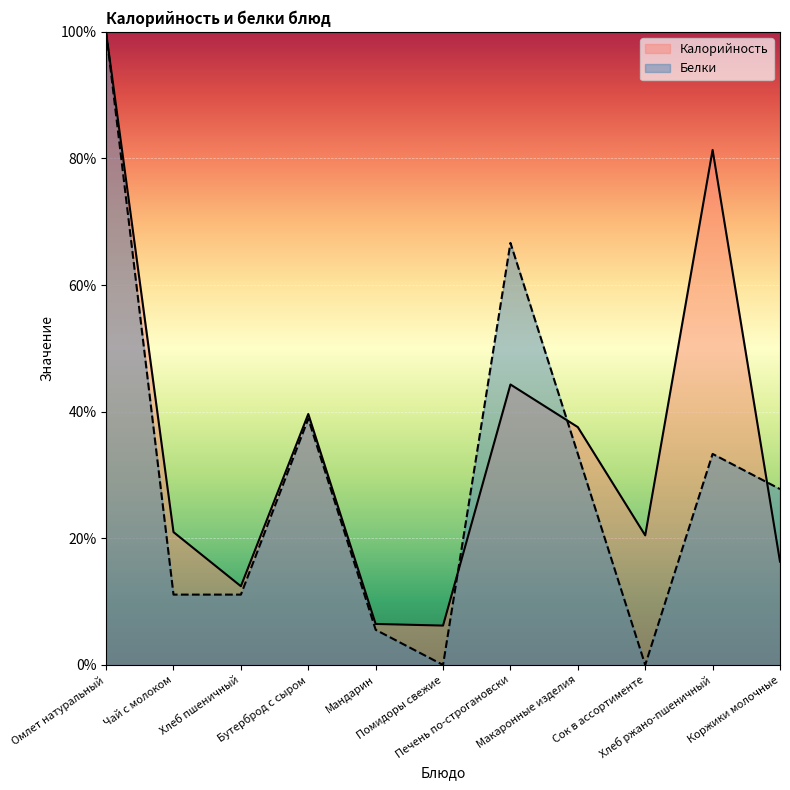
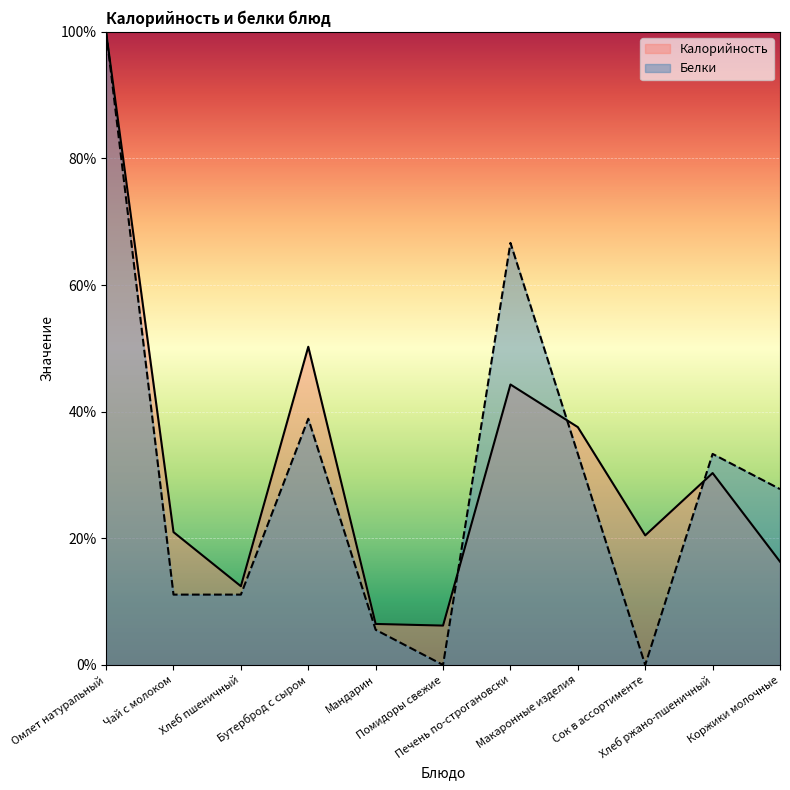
Калорийность, Бутерброд с сыром: 40% -> 50%
Калорийность, Хлеб ржано-пшеничный: 81% -> 30%
